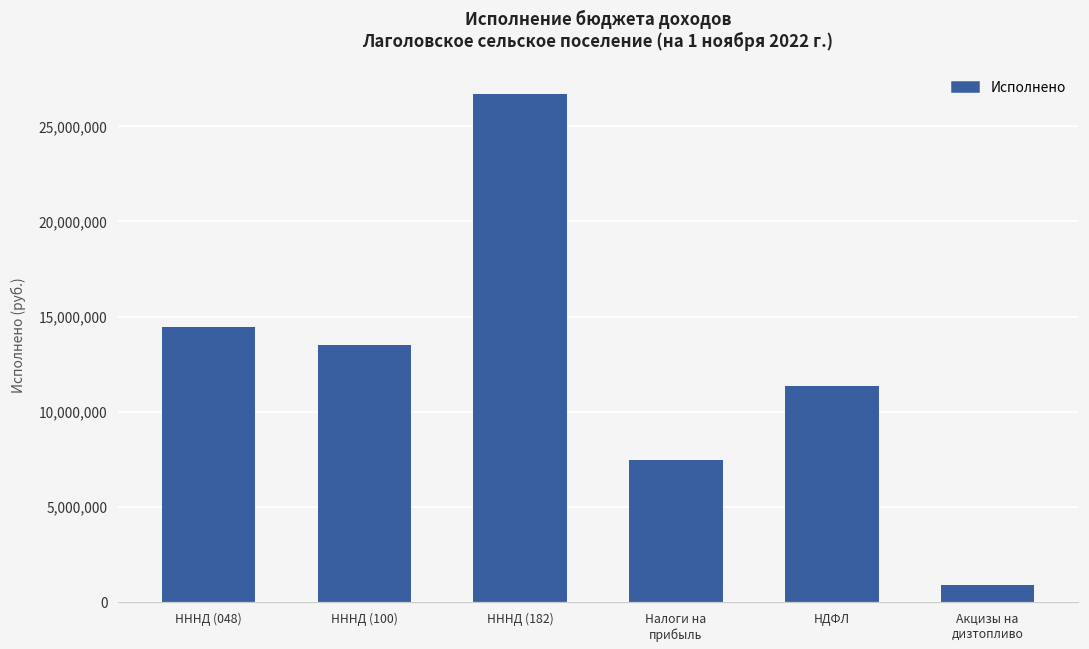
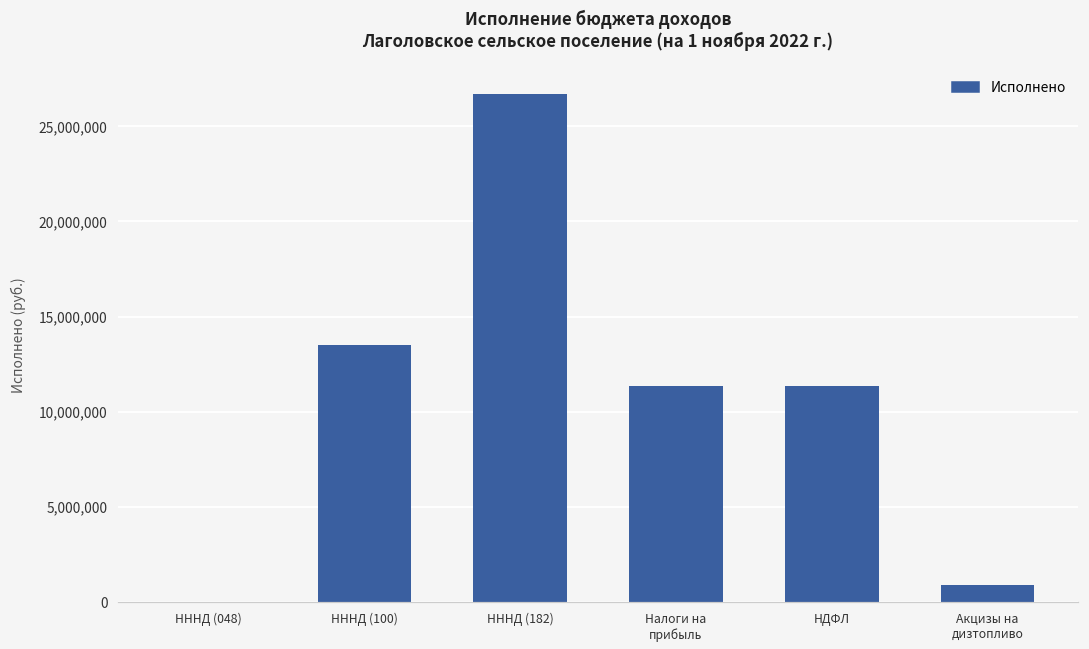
НННД (048): 14,400,000 -> 0
Налоги на прибыль: 7,500,000 -> 11,400,000
